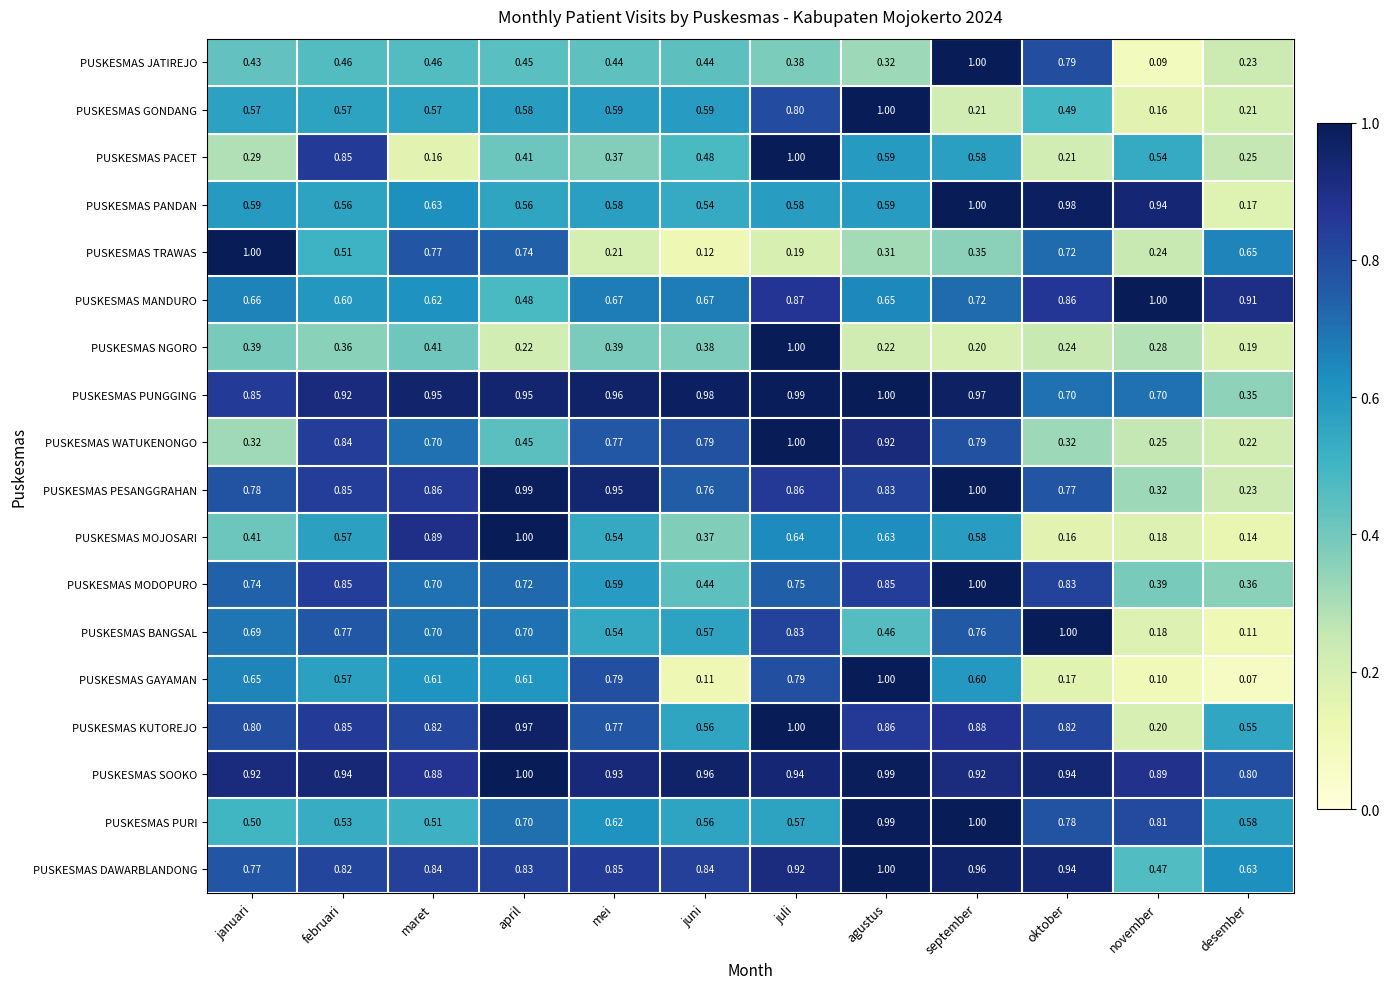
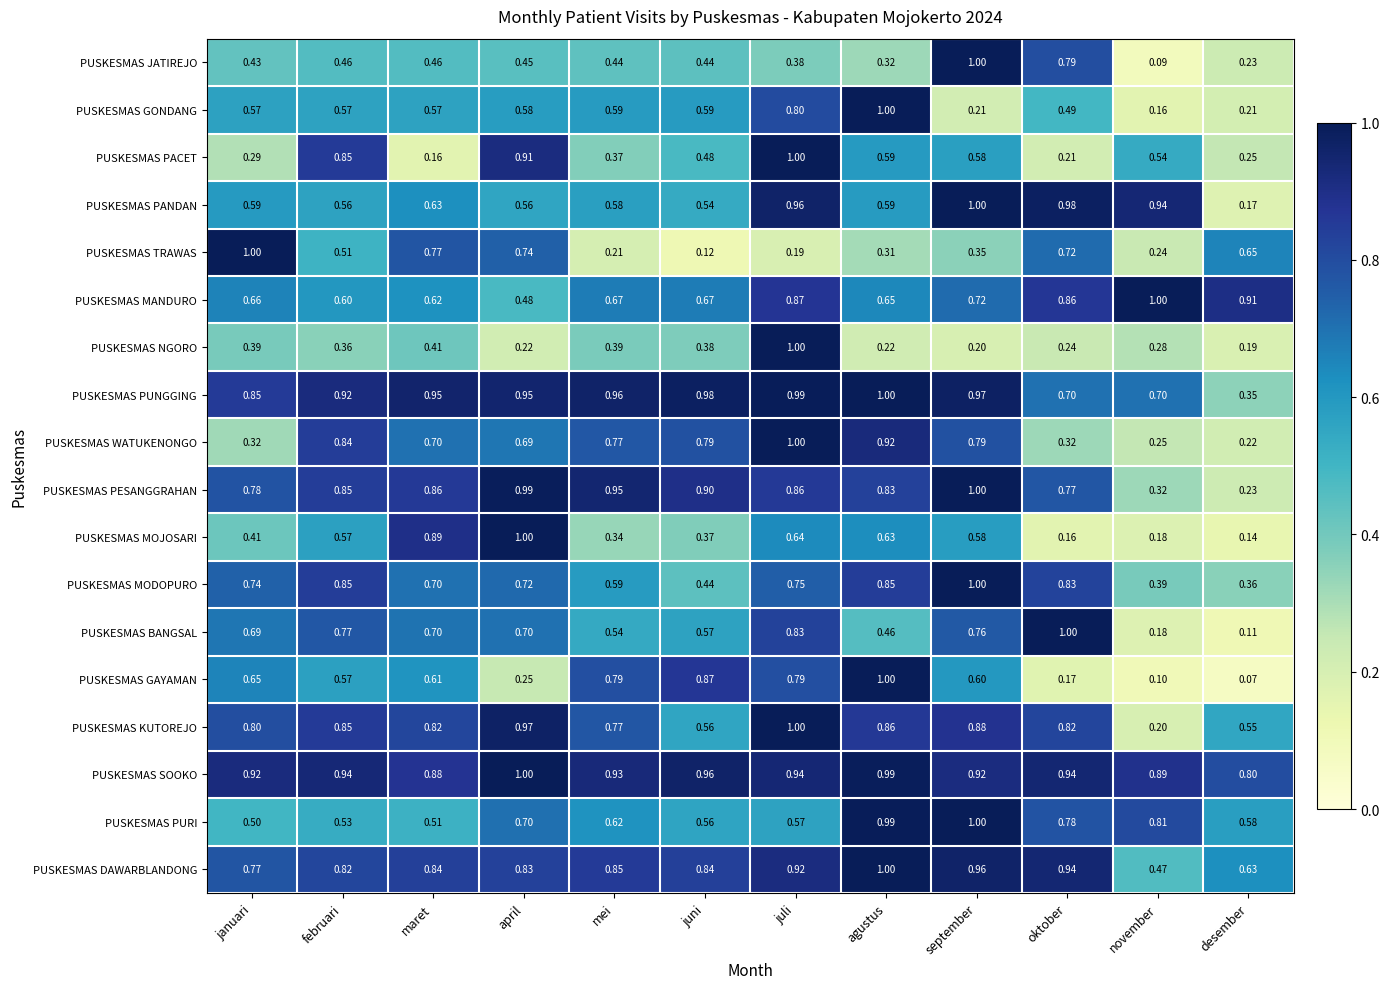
PUSKESMAS PACET, april: 0.41 -> 0.91
PUSKESMAS PANDAN, juli: 0.58 -> 0.96
PUSKESMAS WATUKENONGO, april: 0.45 -> 0.69
PUSKESMAS PESANGGRAHAN, juni: 0.76 -> 0.90
PUSKESMAS MOJOSARI, mei: 0.54 -> 0.34
PUSKESMAS GAYAMAN, april: 0.61 -> 0.25
PUSKESMAS GAYAMAN, juni: 0.11 -> 0.87
